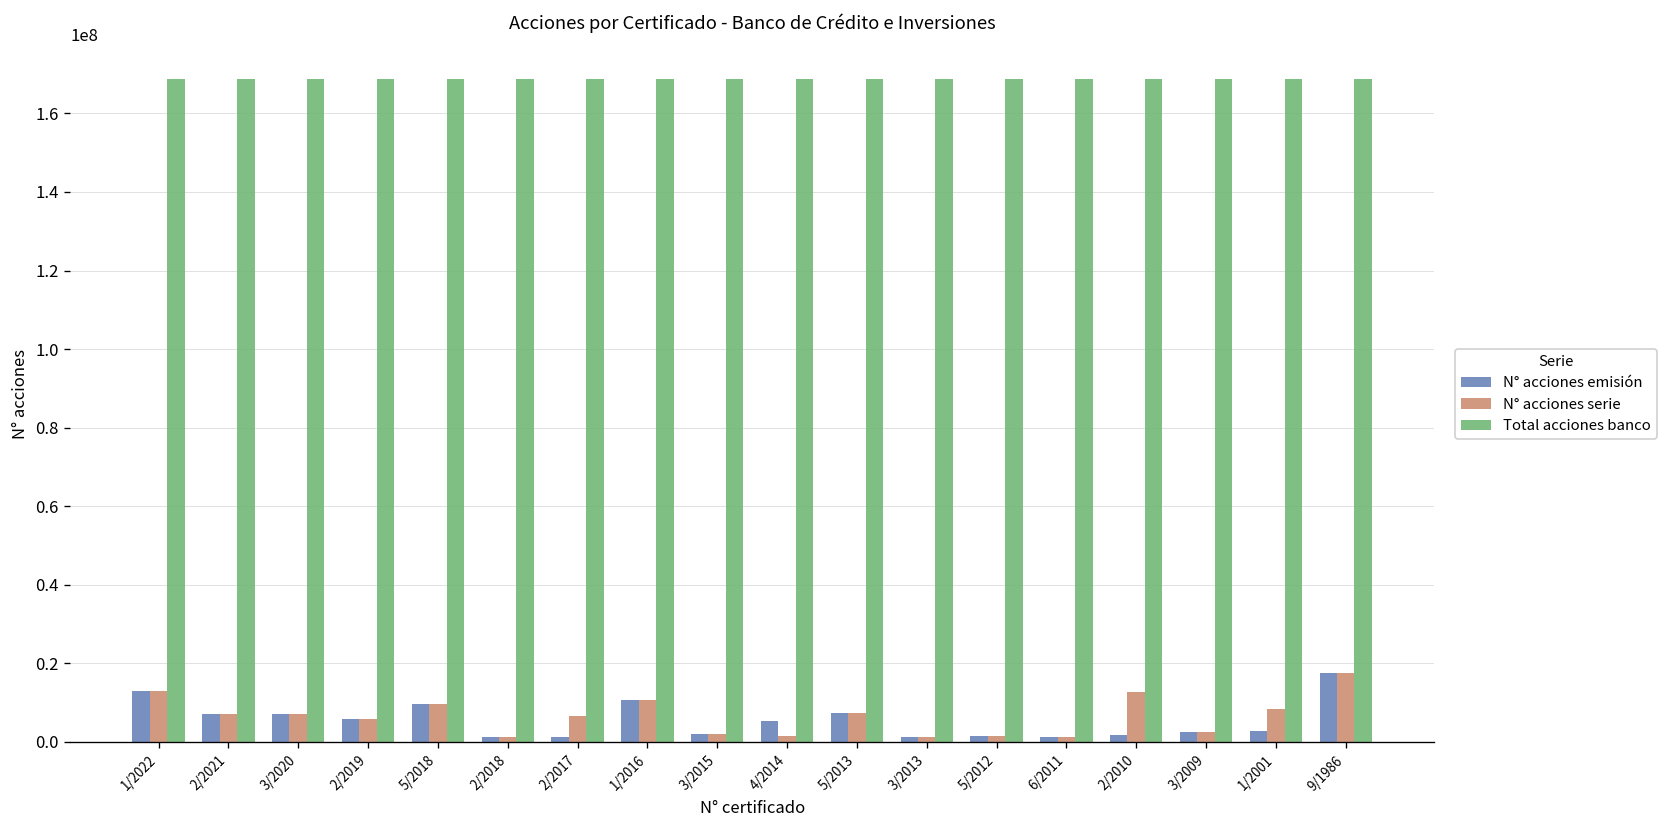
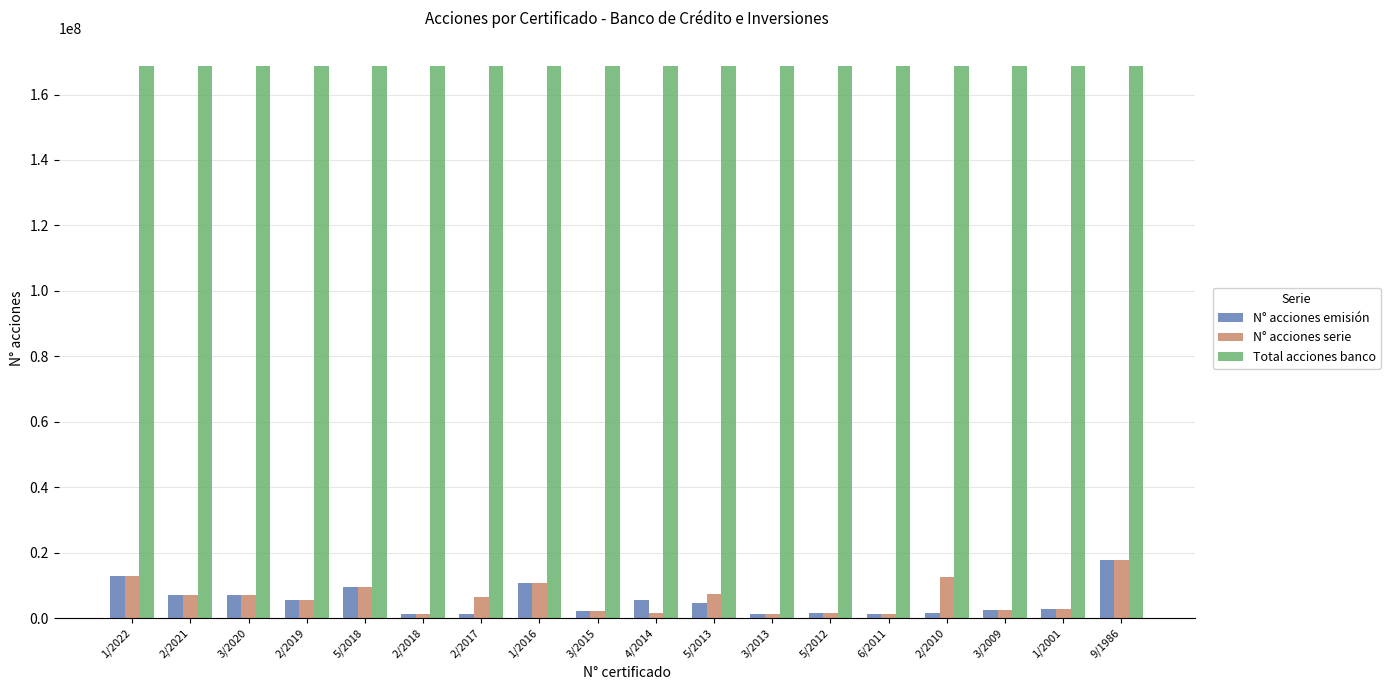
N° acciones emisión, 5/2013: 7000000 -> 5000000
N° acciones serie, 1/2001: 8000000 -> 3000000
